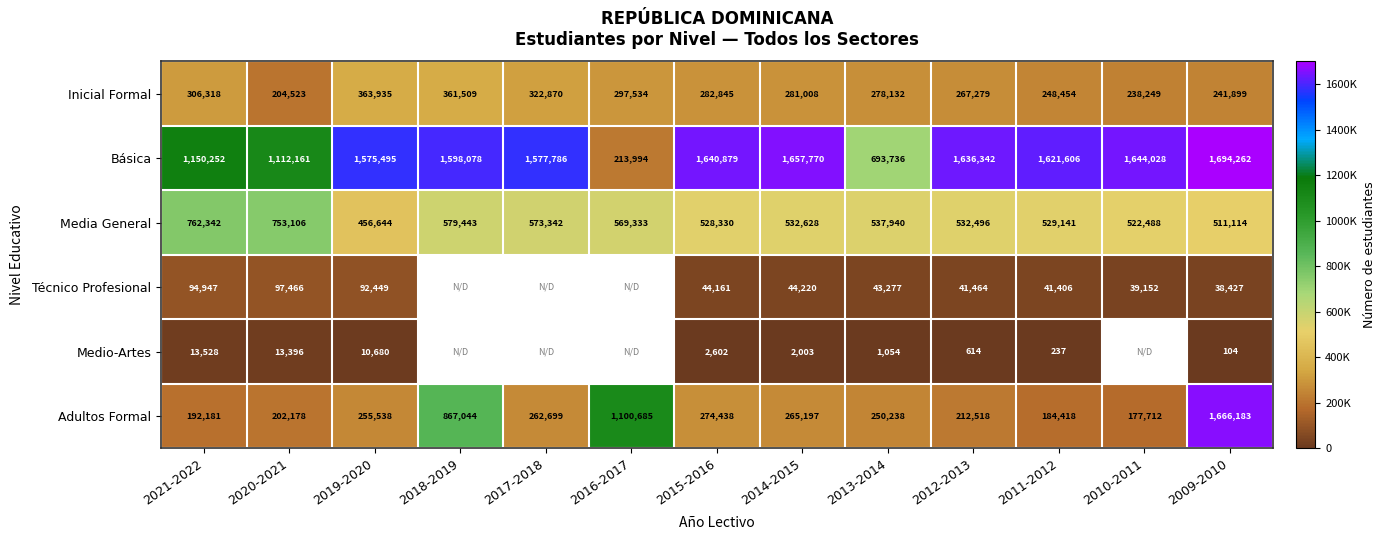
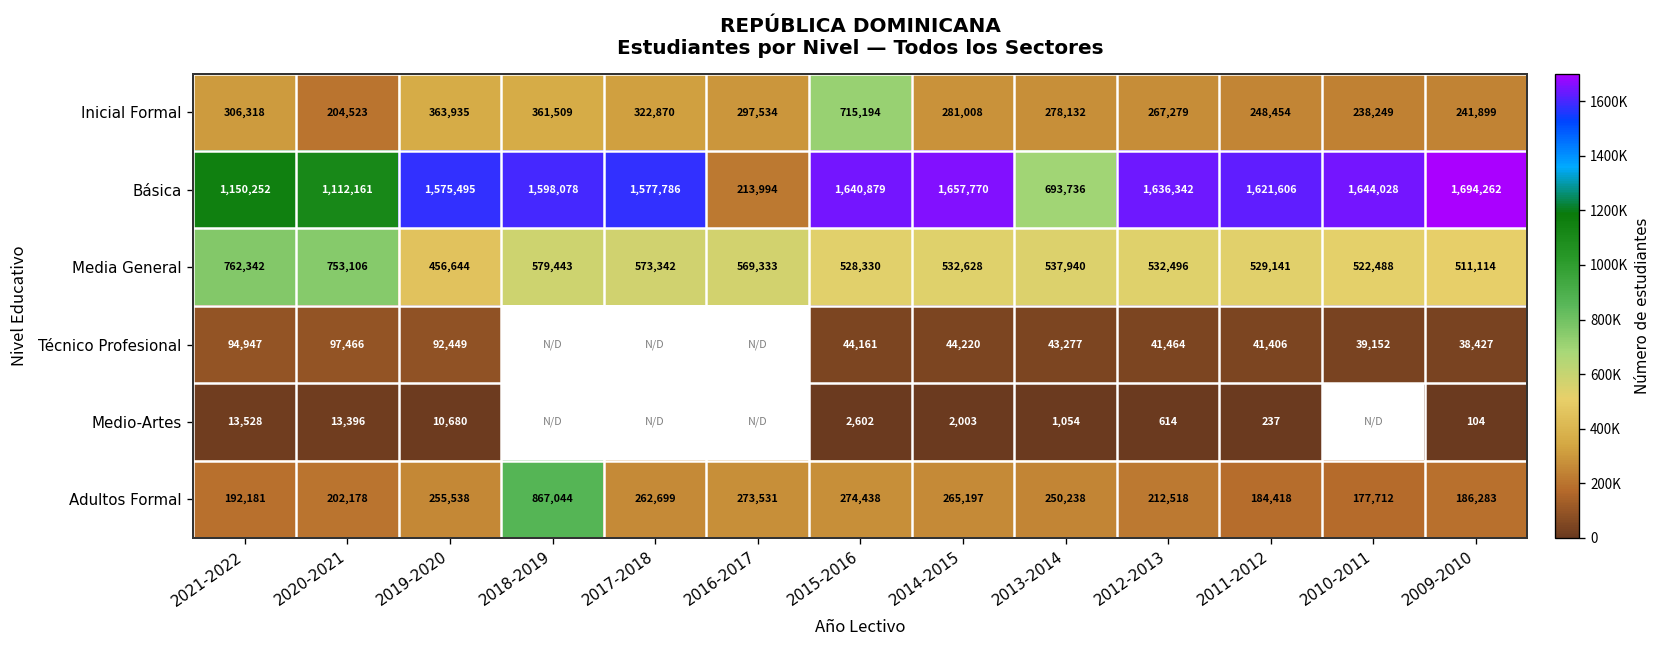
Inicial Formal, 2015-2016: 282,845 -> 715,194
Adultos Formal, 2016-2017: 1,100,685 -> 273,531
Adultos Formal, 2009-2010: 1,666,183 -> 186,283
